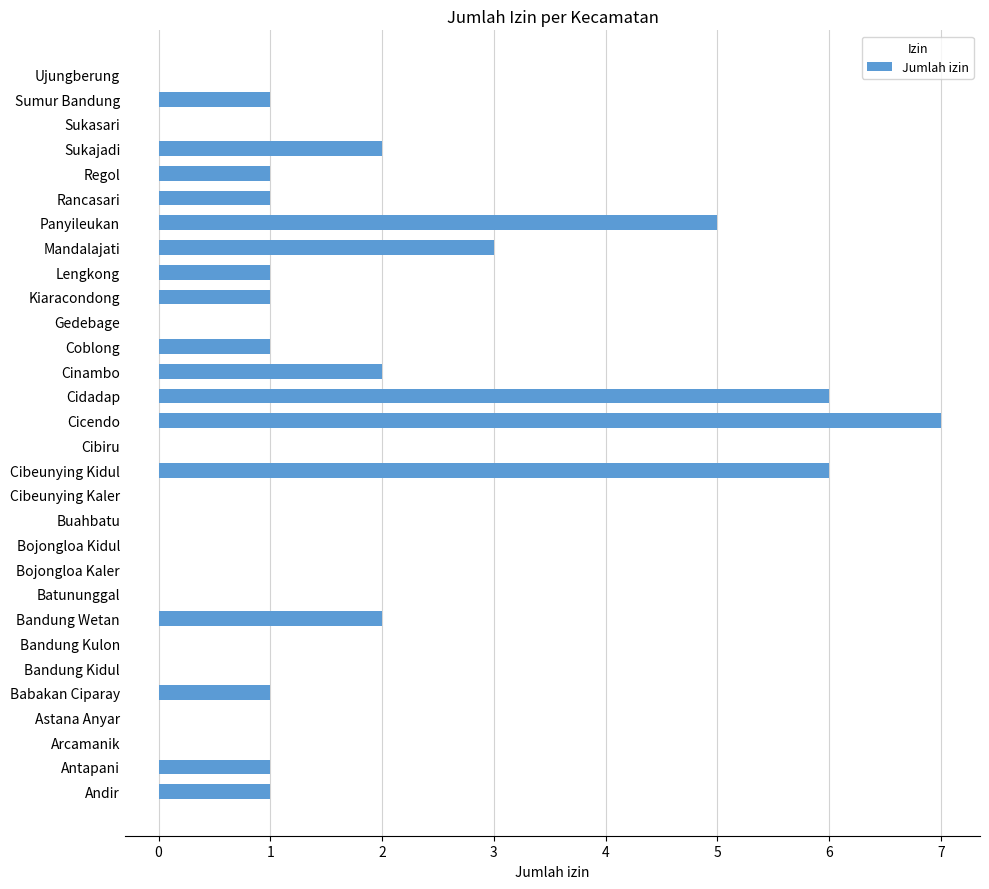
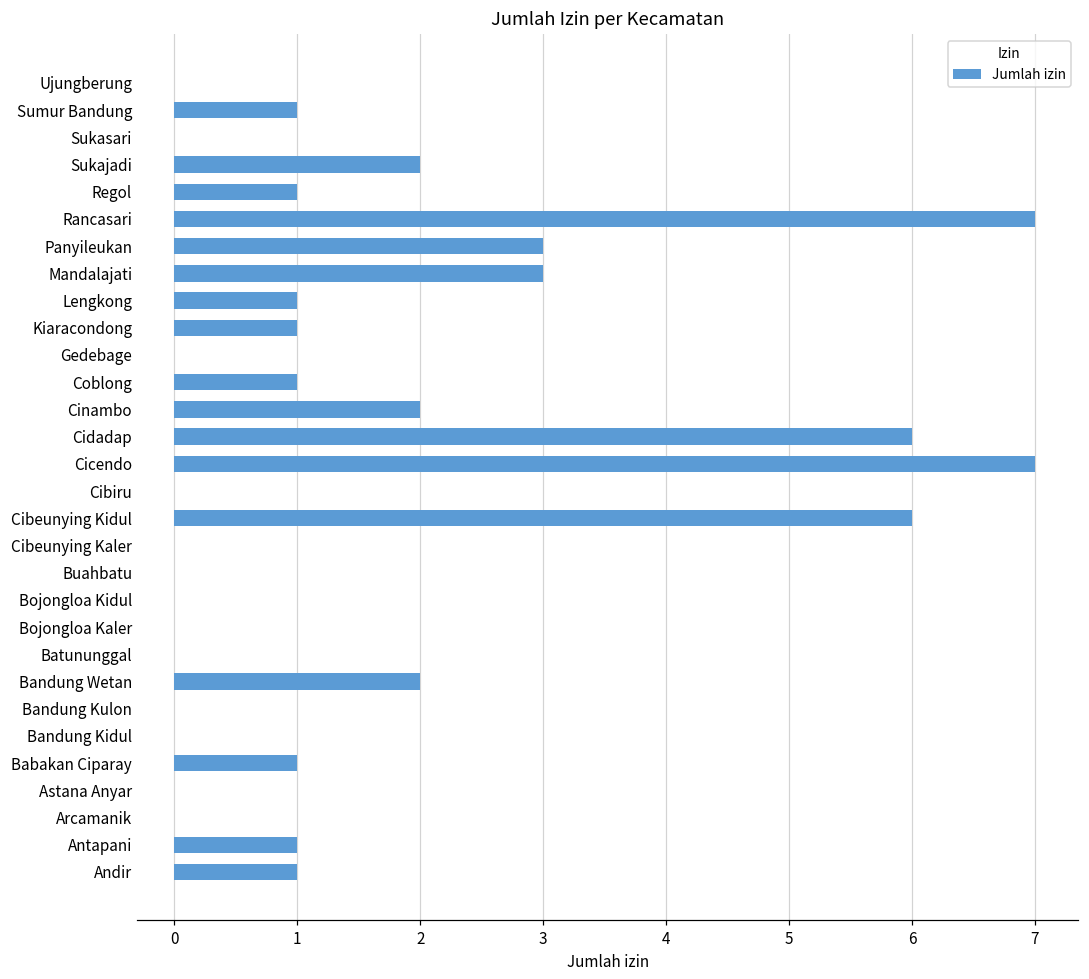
Rancasari: 1 -> 7
Panyileukan: 5 -> 3
